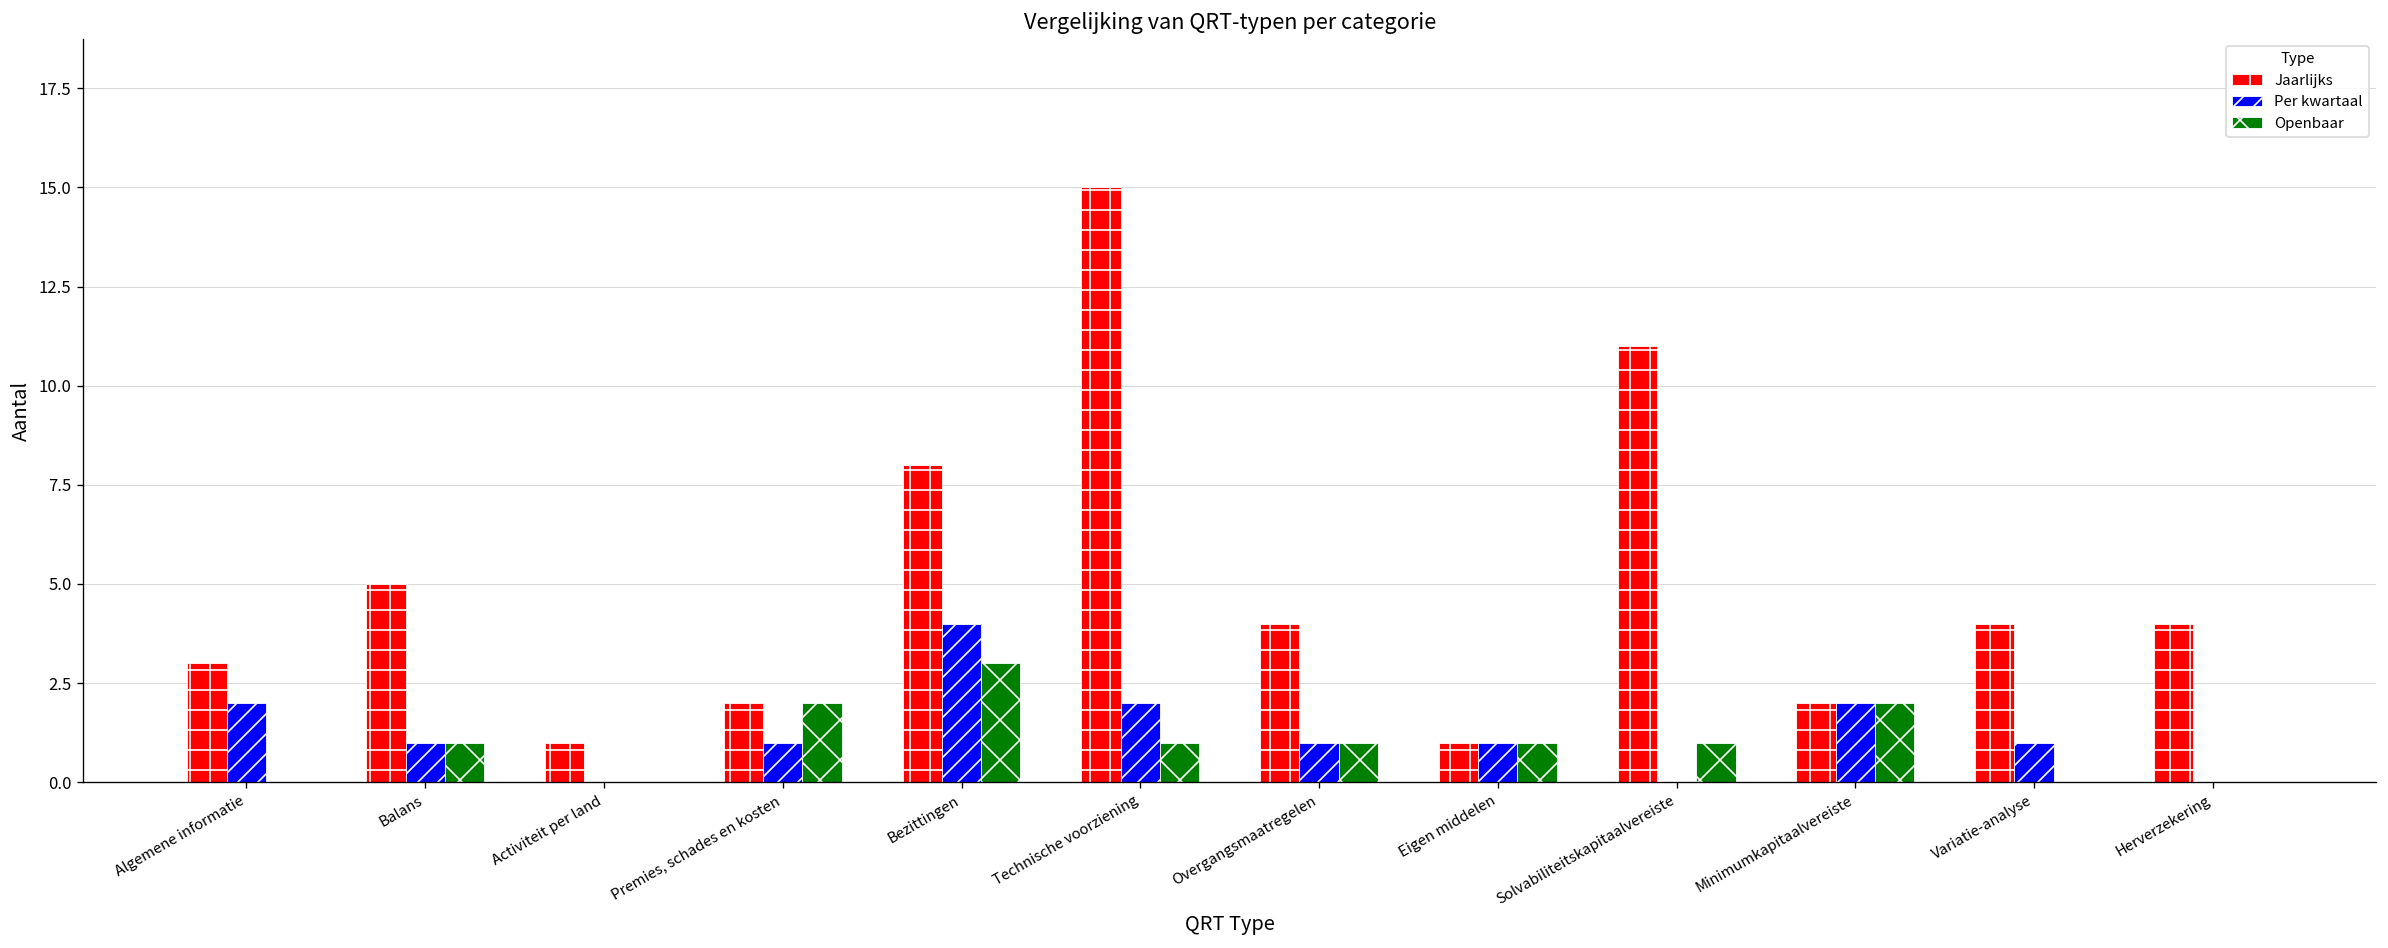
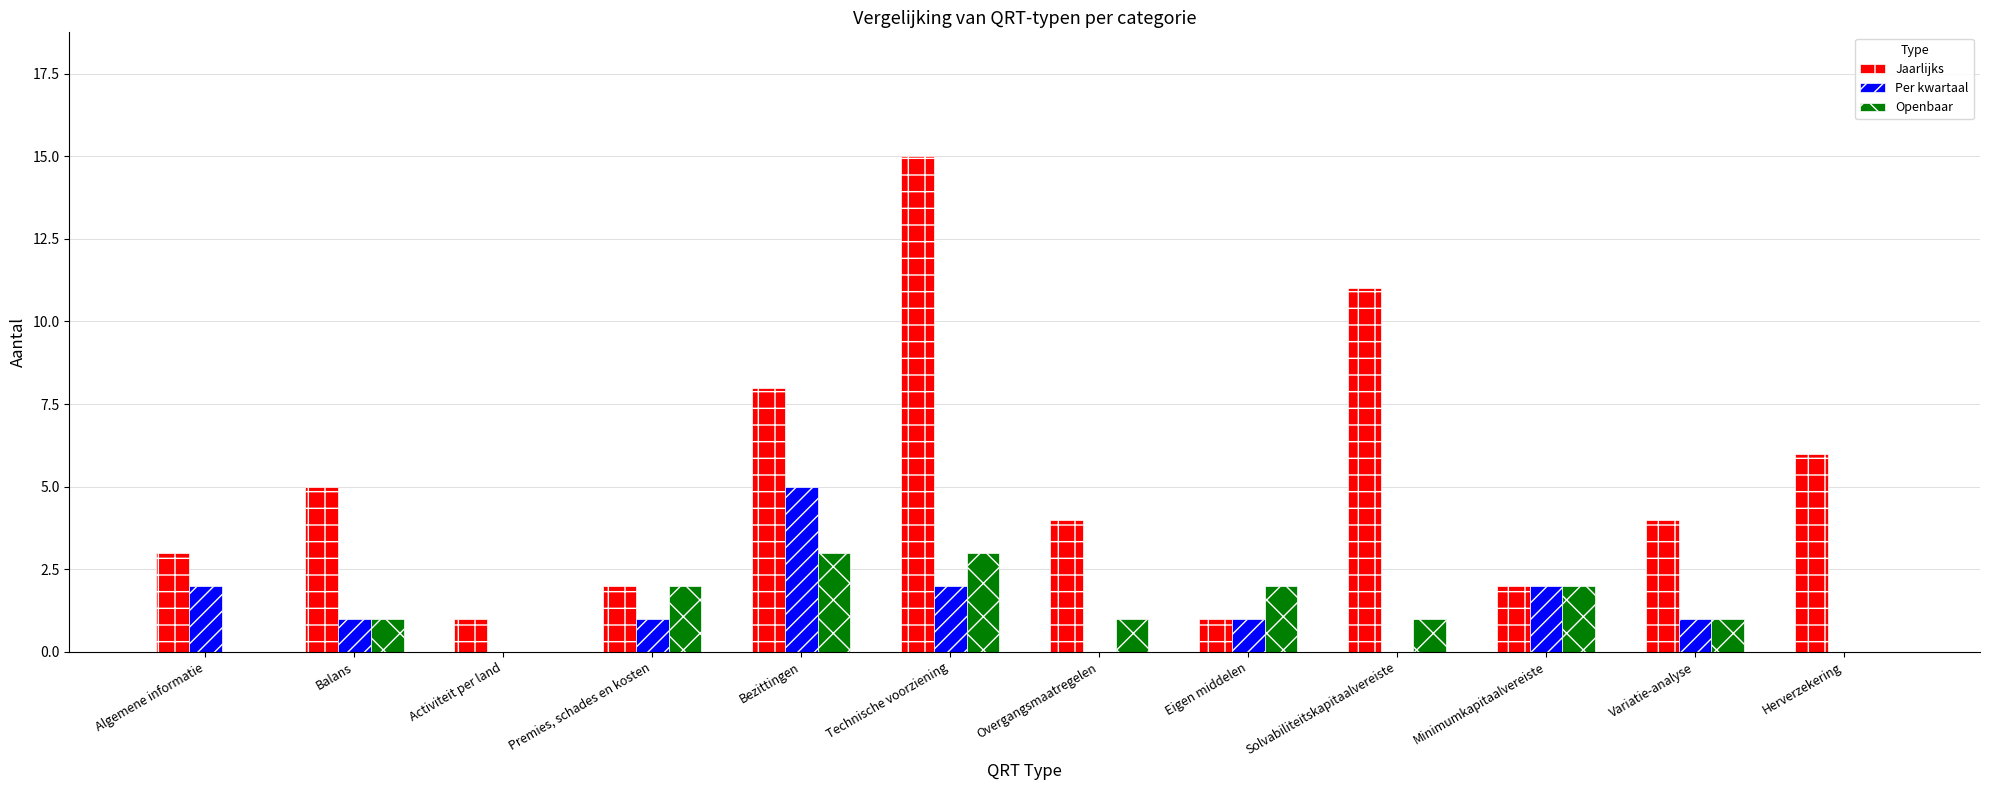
Per kwartaal, Bezittingen: 4 -> 5
Openbaar, Technische voorziening: 1 -> 3
Per kwartaal, Overgangsmaatregelen: 1 -> 0
Openbaar, Eigen middelen: 1 -> 2
Openbaar, Variatie-analyse: 0 -> 1
Jaarlijks, Herverzekering: 4 -> 6
